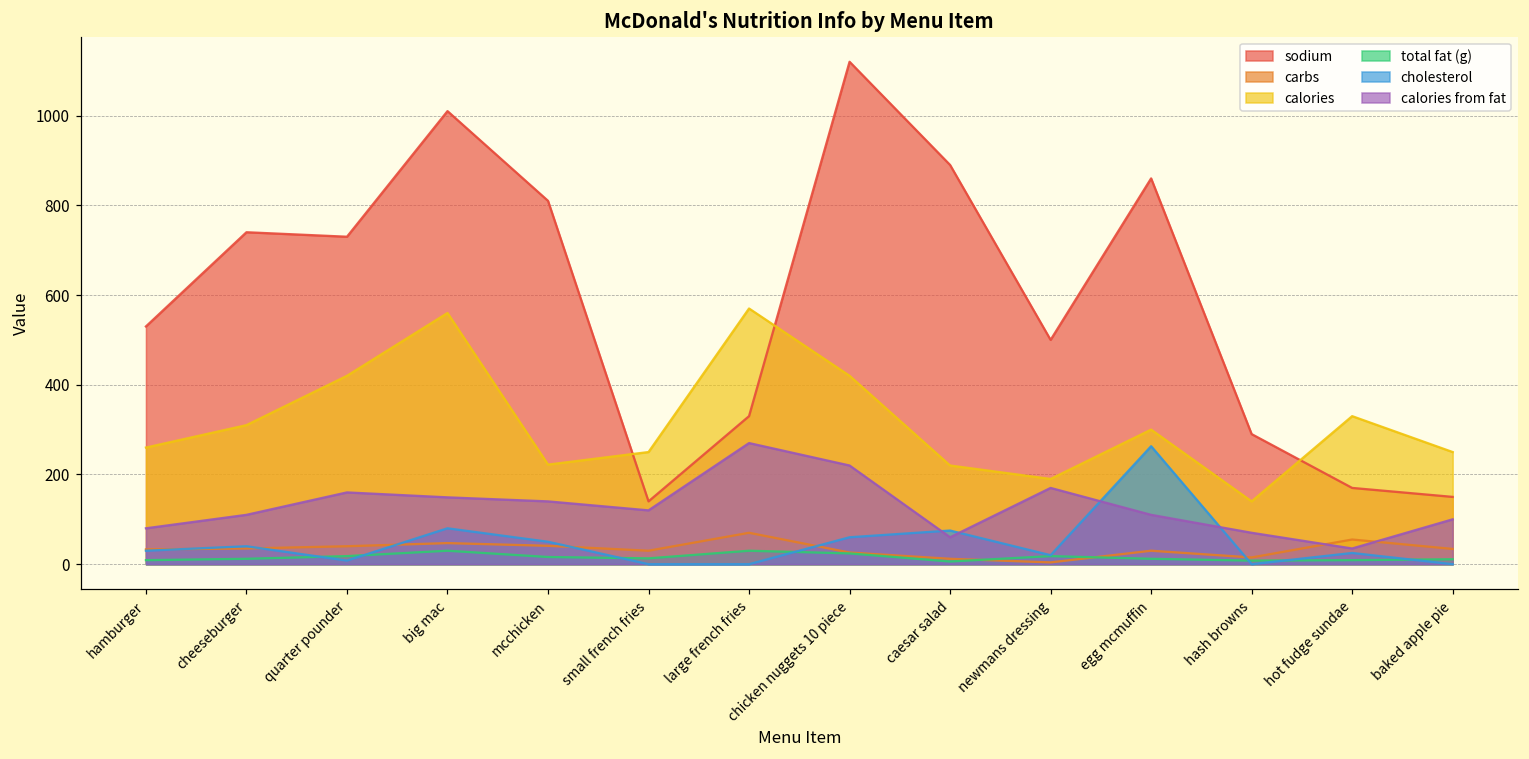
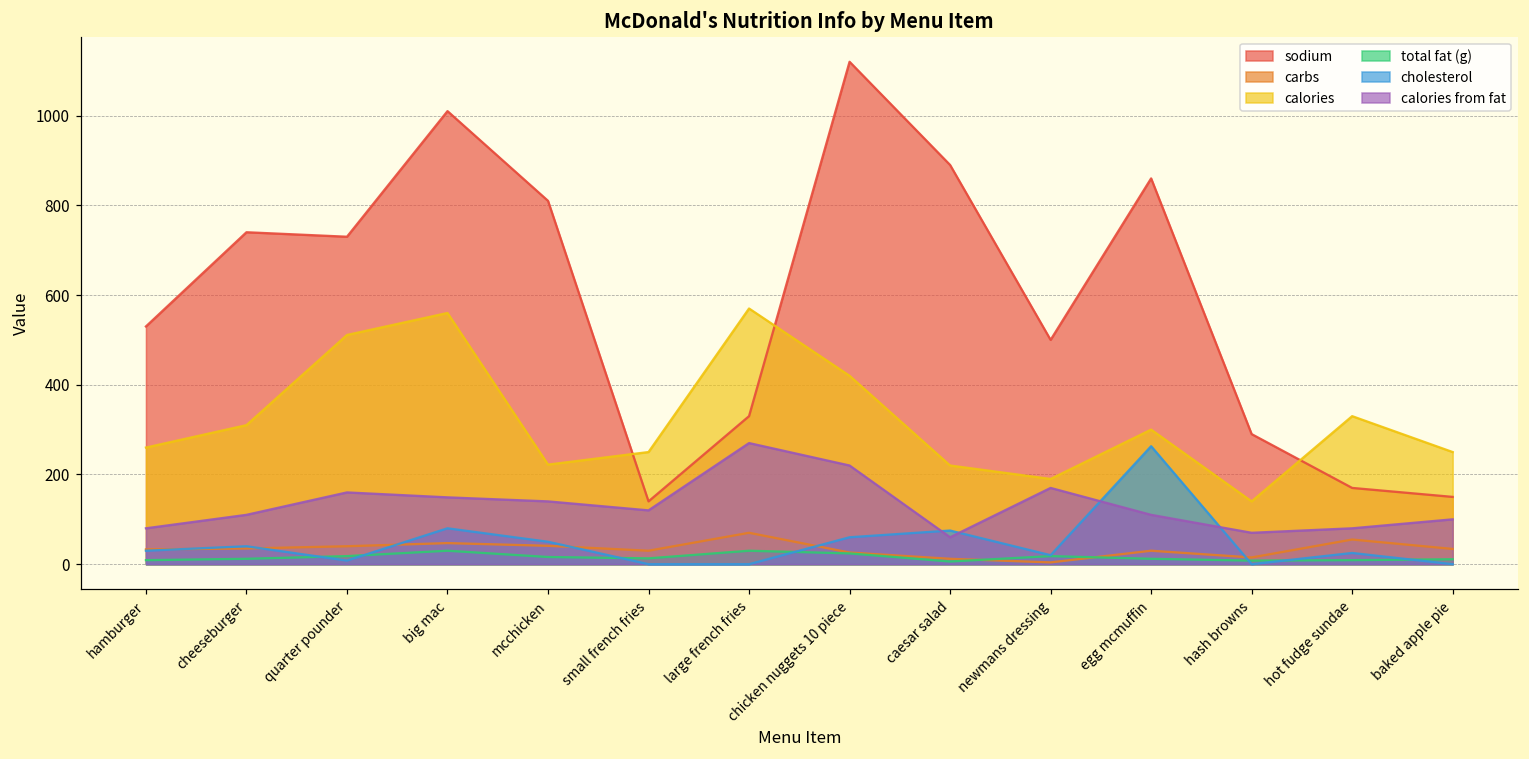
calories, quarter pounder: 420 -> 510
calories from fat, hot fudge sundae: 40 -> 80
